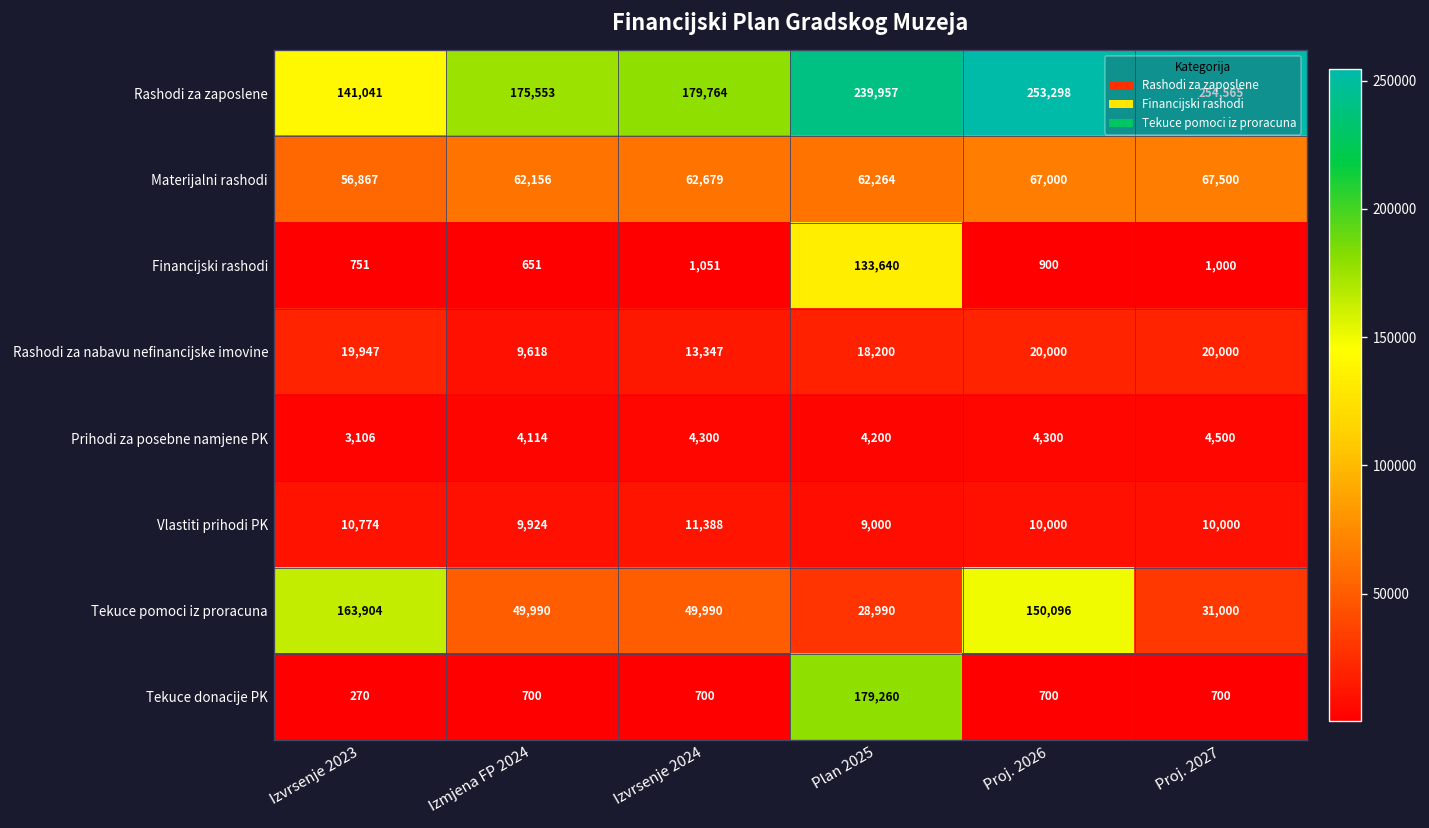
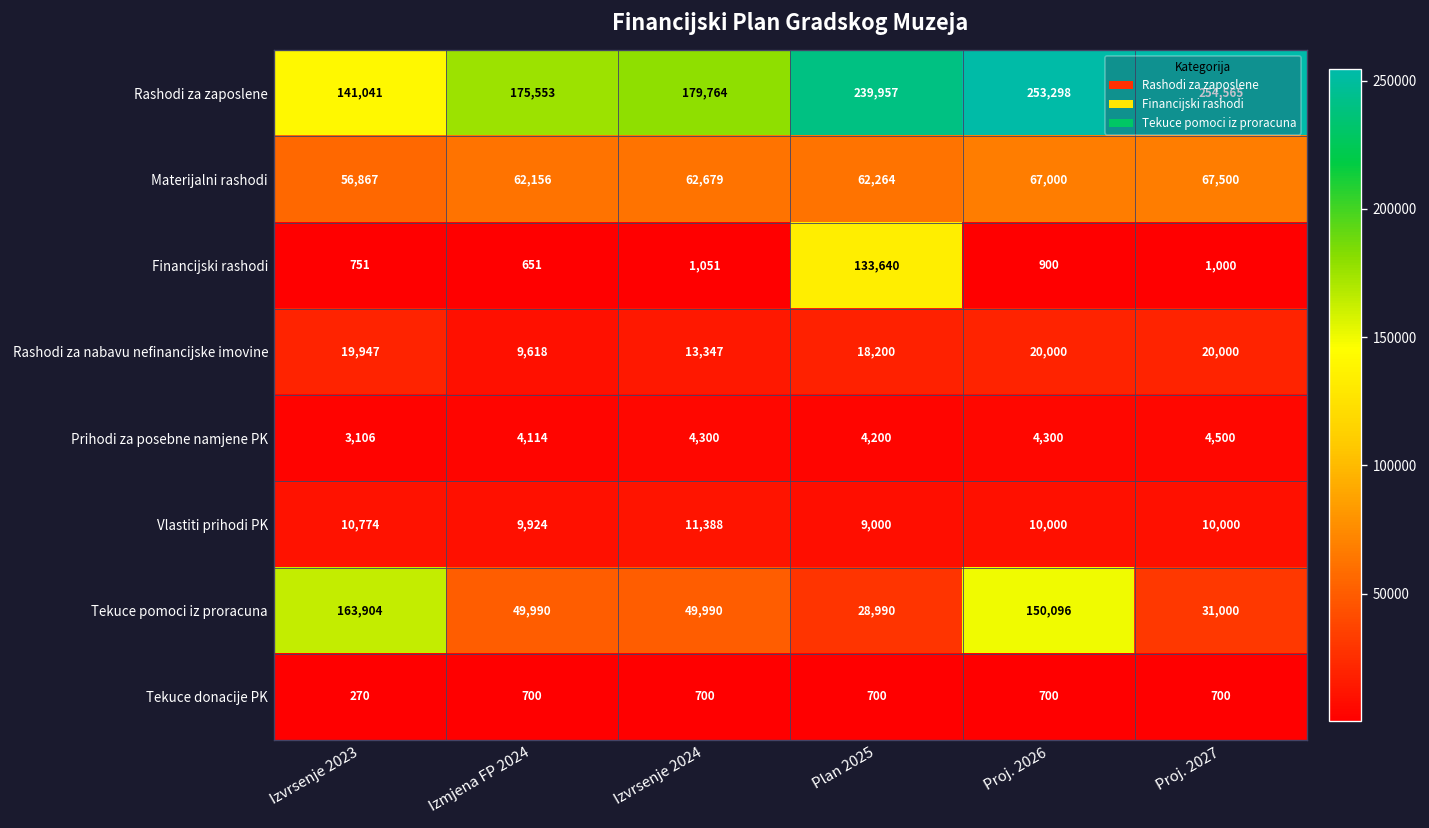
Tekuce donacije PK, Plan 2025: 179,260 -> 700
